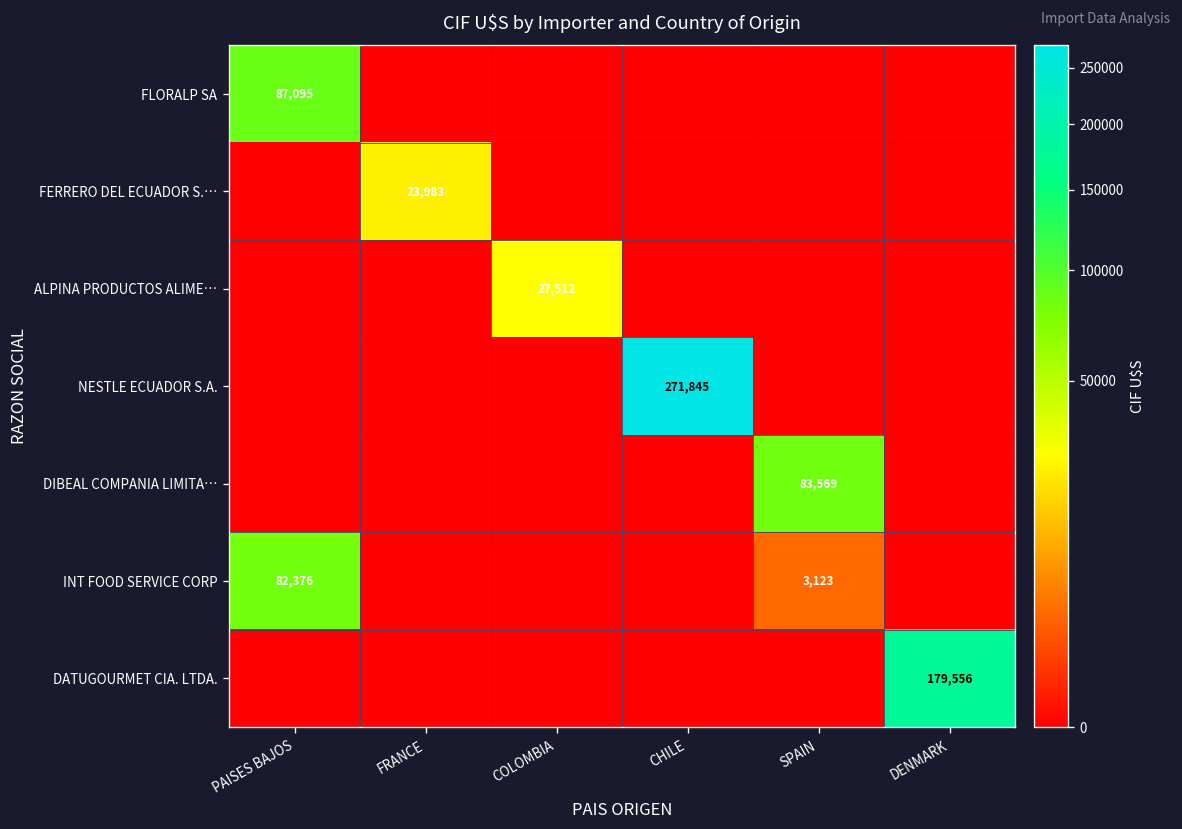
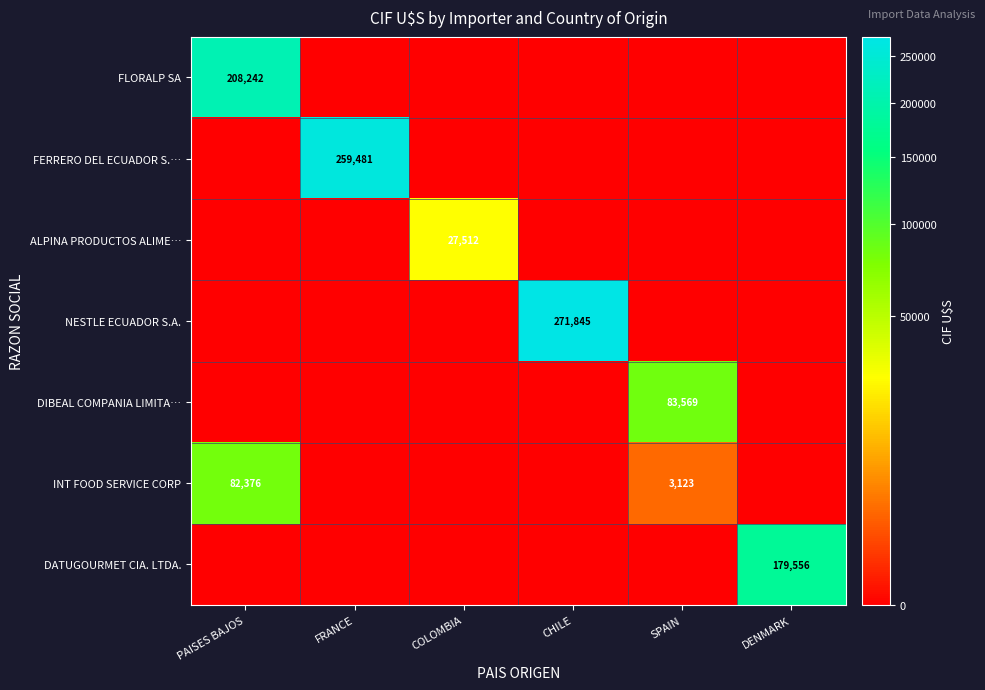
FLORALP SA, PAISES BAJOS: 87,095 -> 208,242
FERRERO DEL ECUADOR S.…, FRANCE: 23,983 -> 259,481
